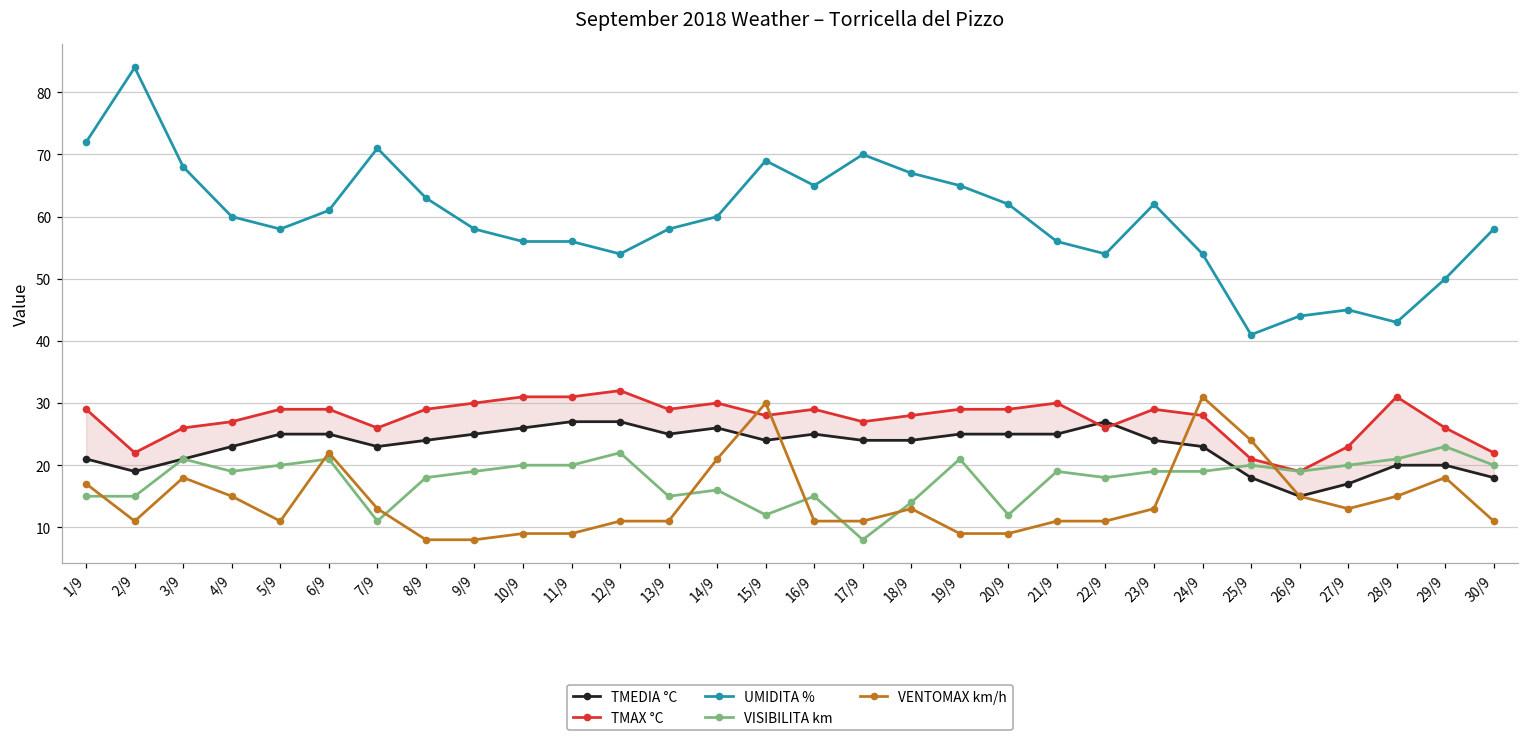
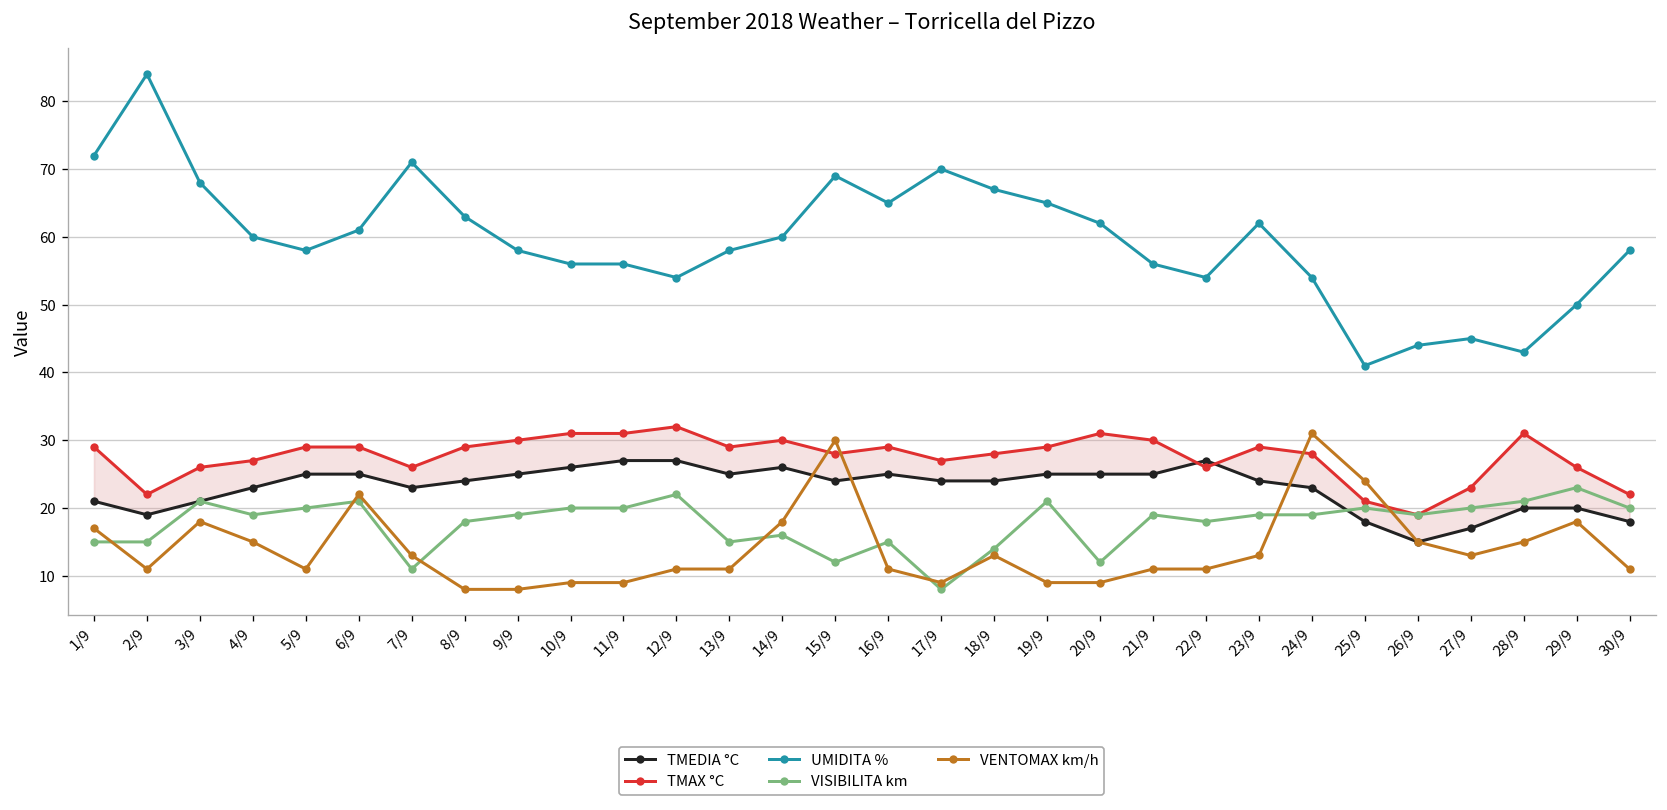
VENTOMAX km/h, 14/9: 21 -> 18
VENTOMAX km/h, 17/9: 11 -> 9
TMAX °C, 20/9: 29 -> 31
